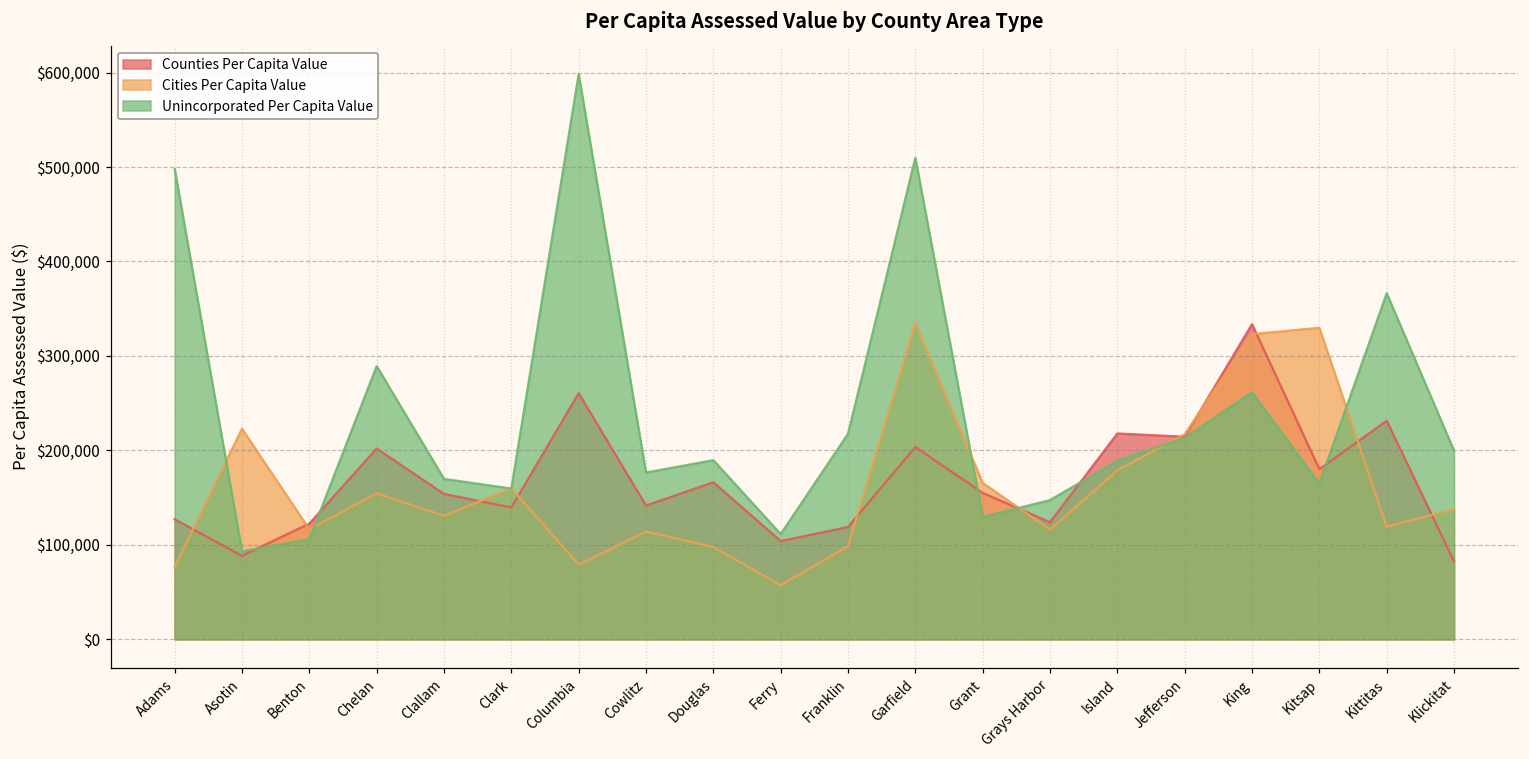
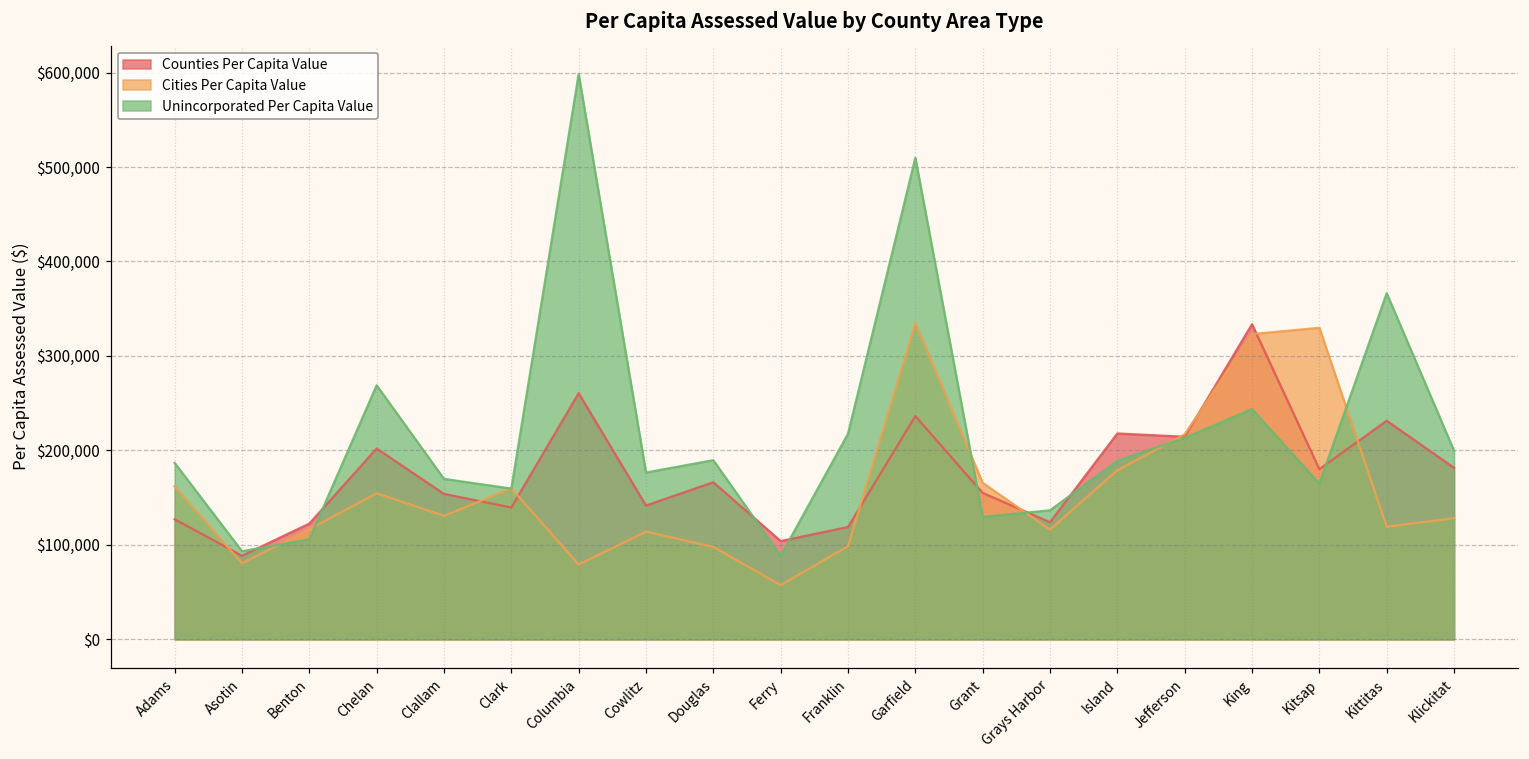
Cities Per Capita Value, Adams: $80,000 -> $160,000
Unincorporated Per Capita Value, Adams: $500,000 -> $190,000
Cities Per Capita Value, Asotin: $220,000 -> $80,000
Unincorporated Per Capita Value, Chelan: $290,000 -> $270,000
Unincorporated Per Capita Value, Ferry: $110,000 -> $90,000
Counties Per Capita Value, Garfield: $200,000 -> $240,000
Unincorporated Per Capita Value, Grays Harbor: $150,000 -> $140,000
Unincorporated Per Capita Value, King: $260,000 -> $240,000
Counties Per Capita Value, Klickitat: $80,000 -> $180,000
Cities Per Capita Value, Klickitat: $140,000 -> $130,000
